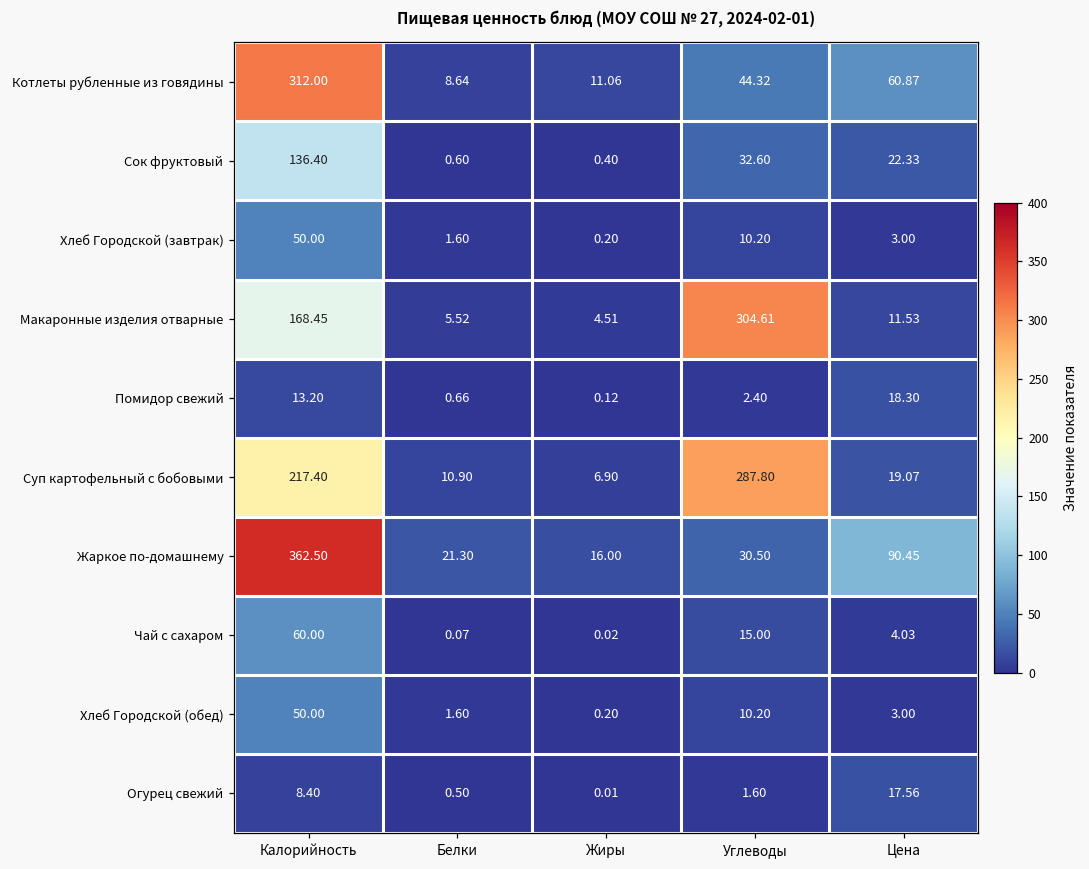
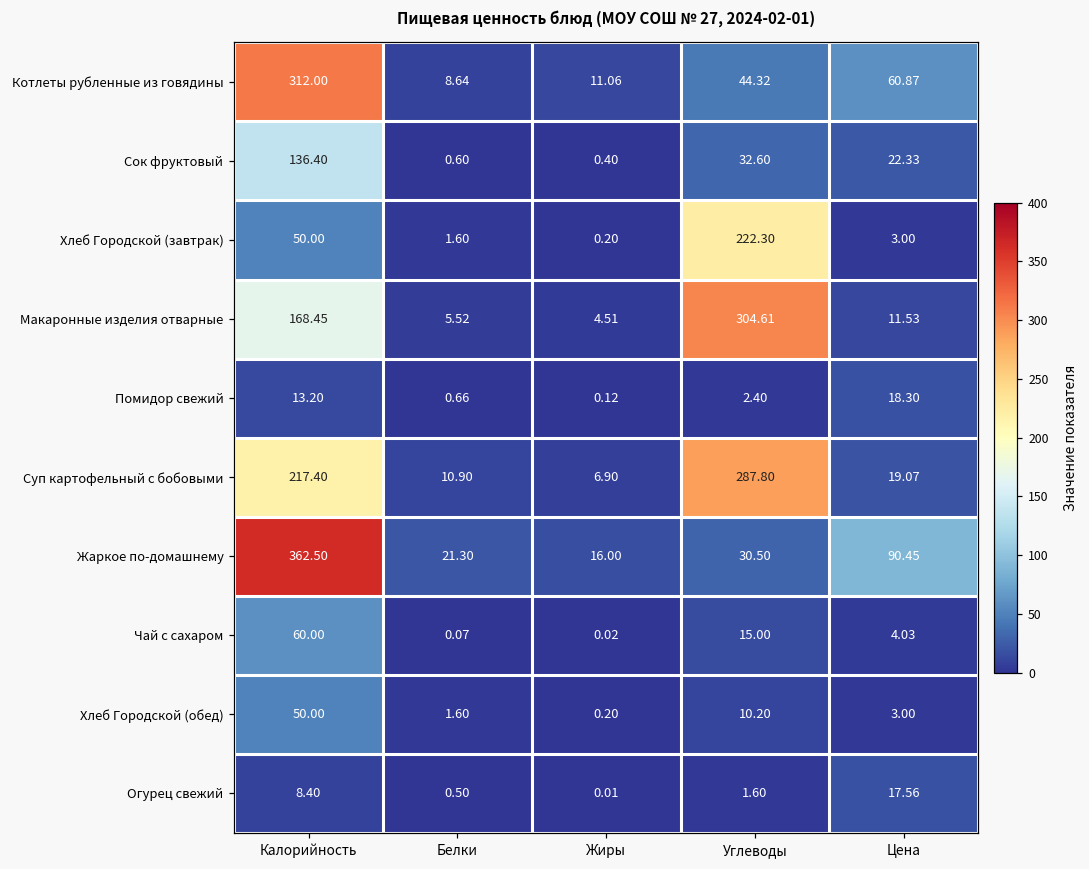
Хлеб Городской (завтрак), Углеводы: 10.20 -> 222.30
